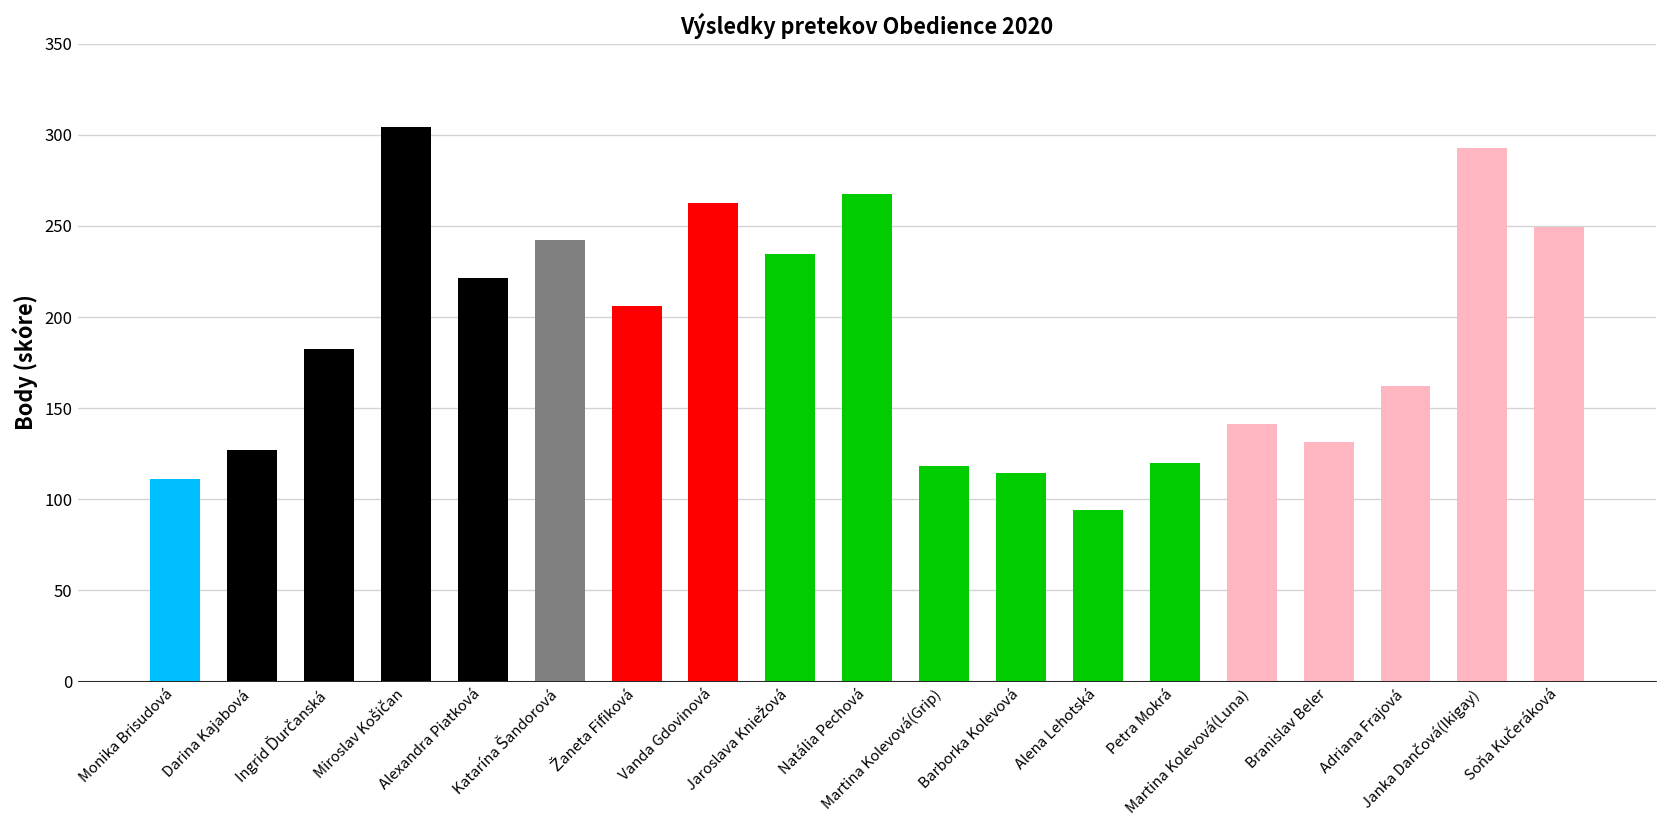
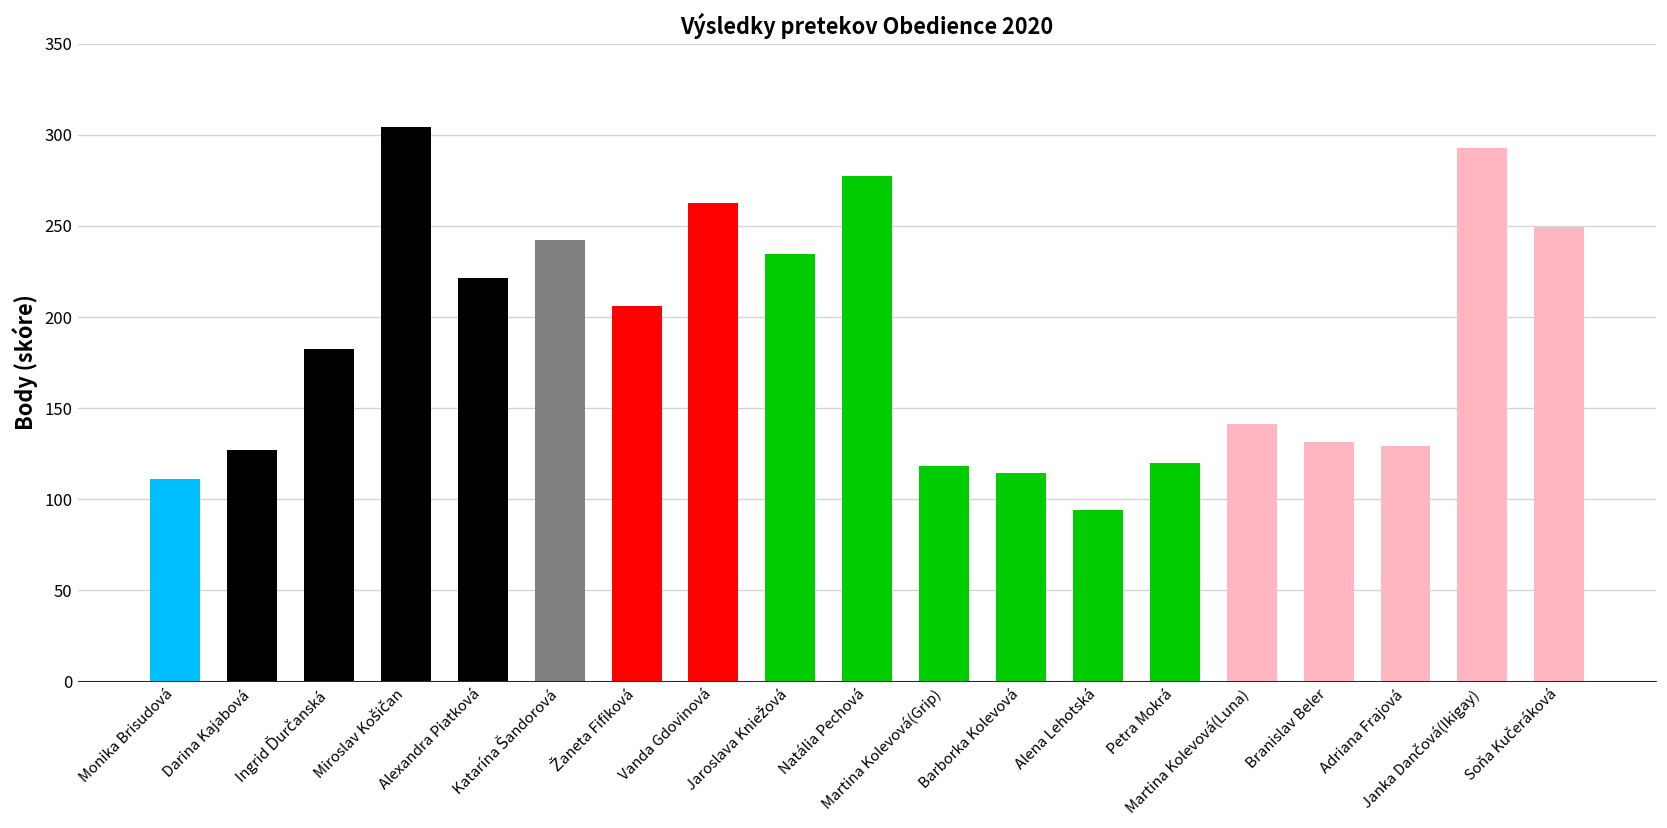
Natália Pechová: 268 -> 277
Adriana Frajová: 162 -> 129
